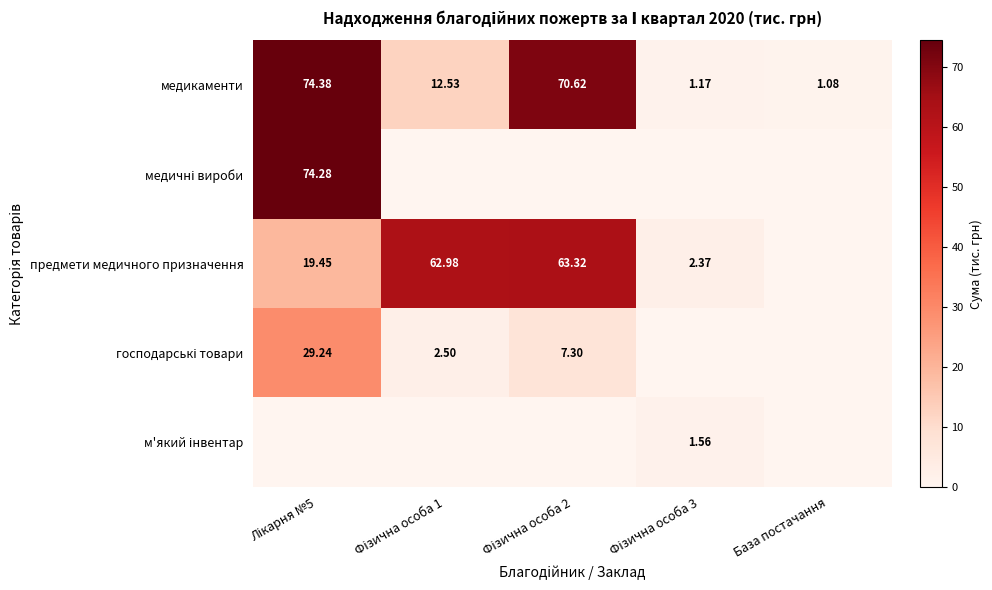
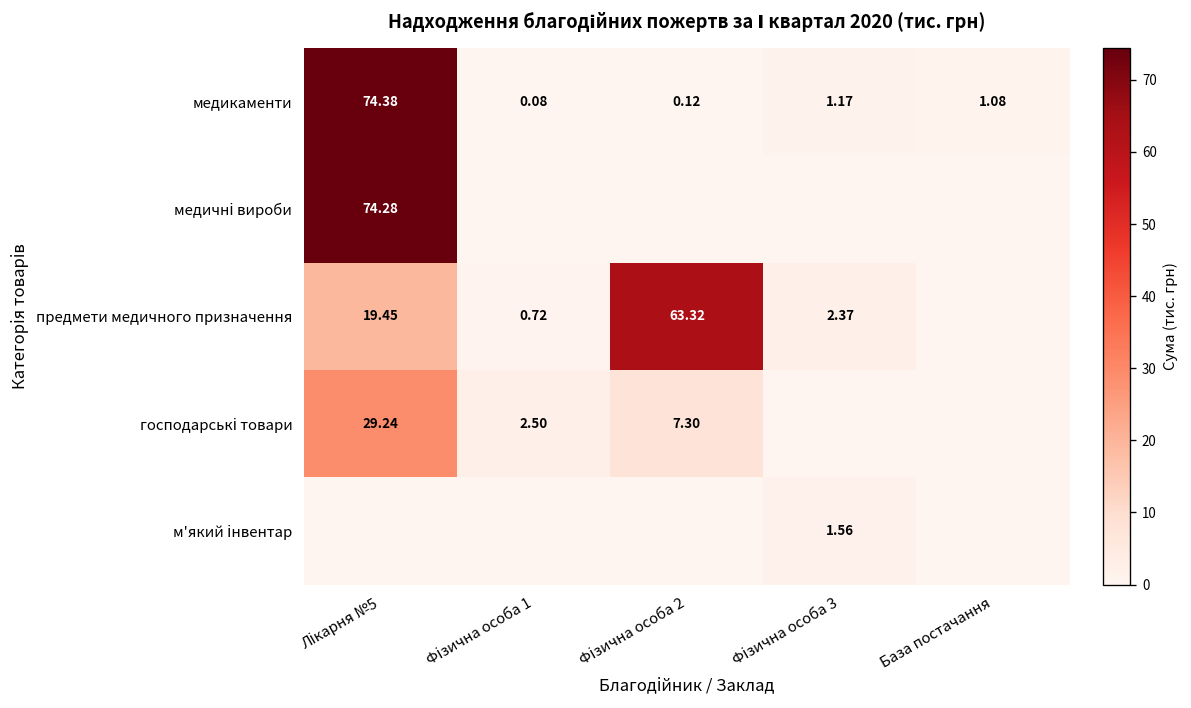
медикаменти, Фізична особа 1: 12.53 -> 0.08
медикаменти, Фізична особа 2: 70.62 -> 0.12
предмети медичного призначення, Фізична особа 1: 62.98 -> 0.72
